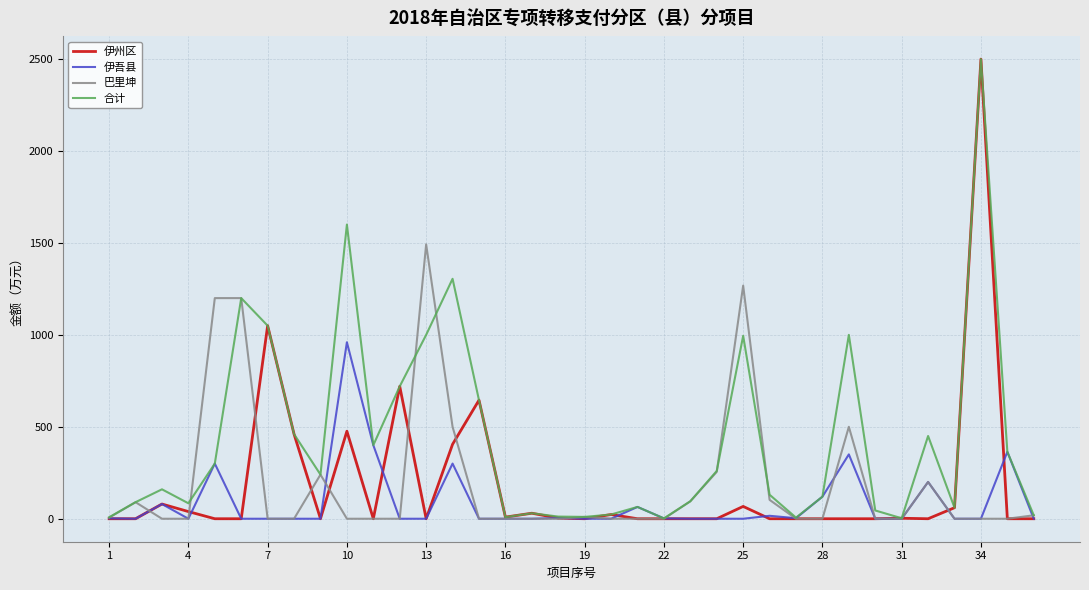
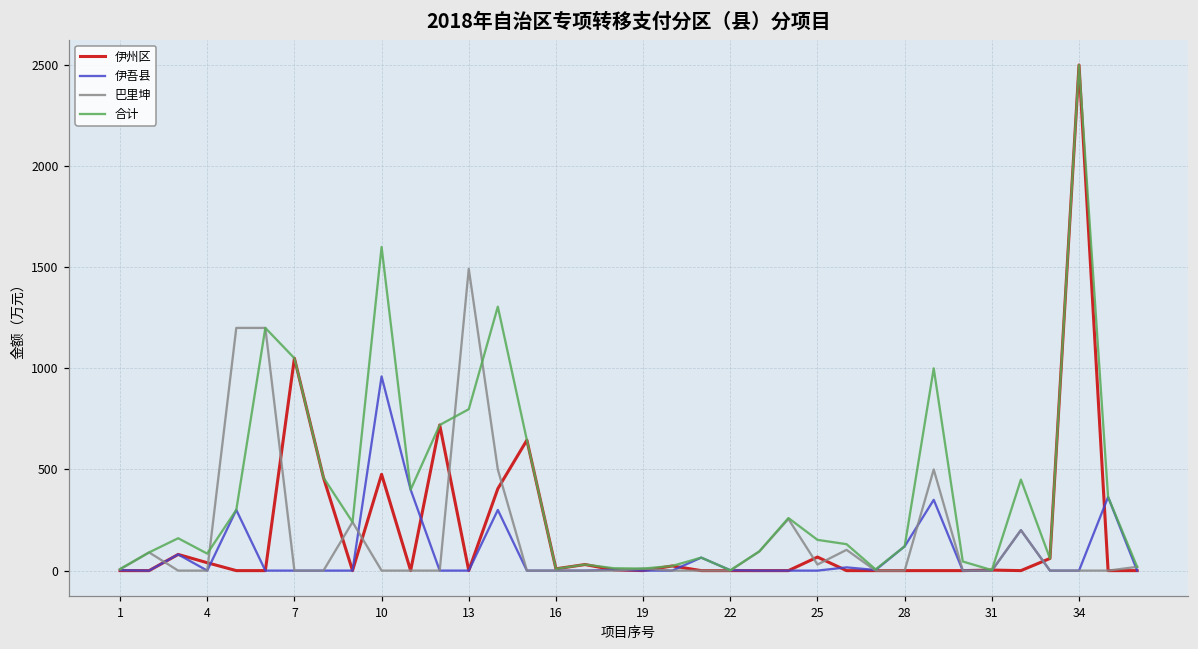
合计, 13: 1000 -> 800
巴里坤, 25: 1270 -> 30
合计, 25: 1000 -> 150
